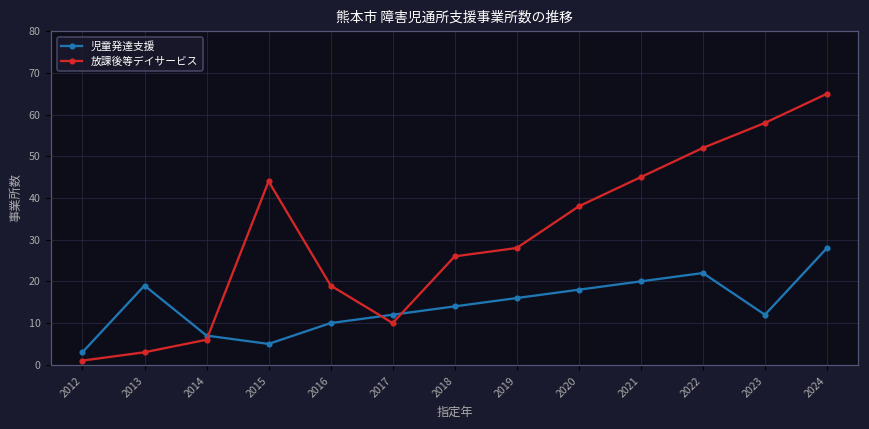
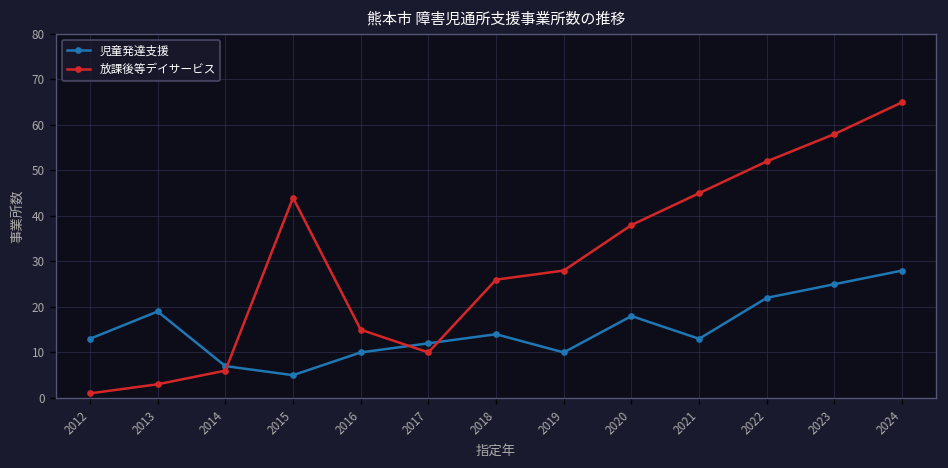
児童発達支援, 2012: 3 -> 13
放課後等デイサービス, 2016: 19 -> 15
児童発達支援, 2019: 16 -> 10
児童発達支援, 2021: 20 -> 13
児童発達支援, 2023: 12 -> 25
